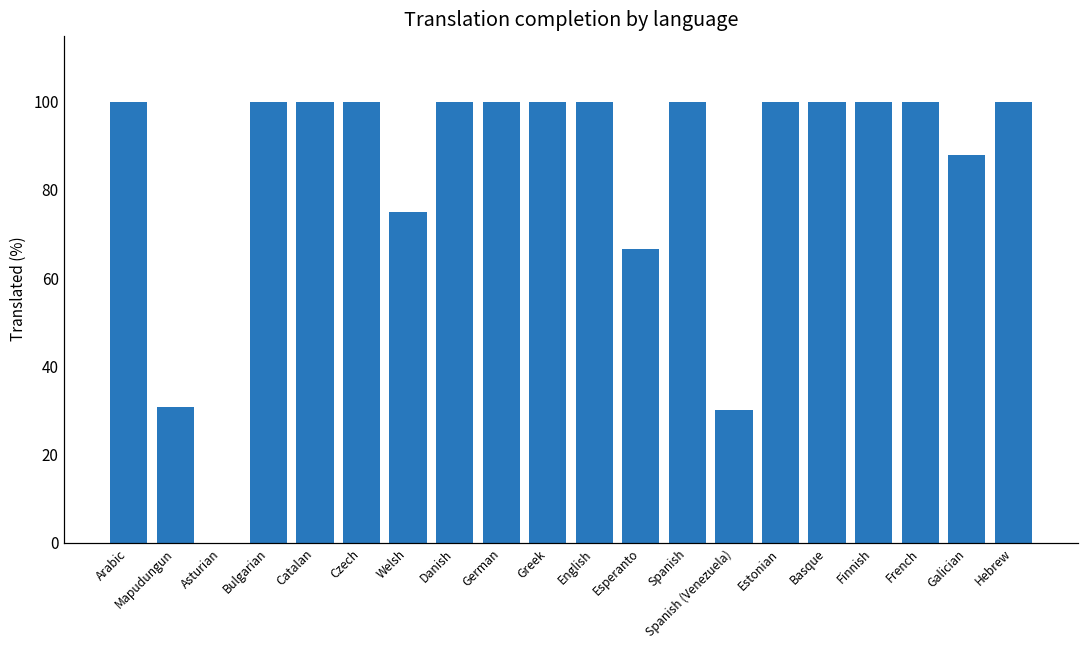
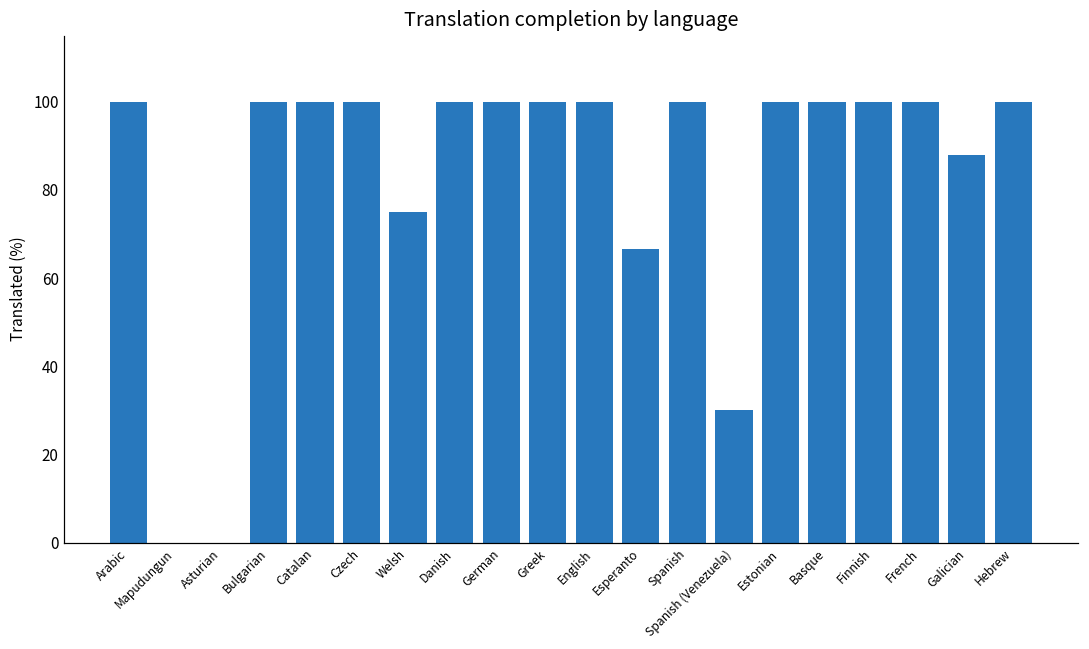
Mapudungun: 31 -> 0
